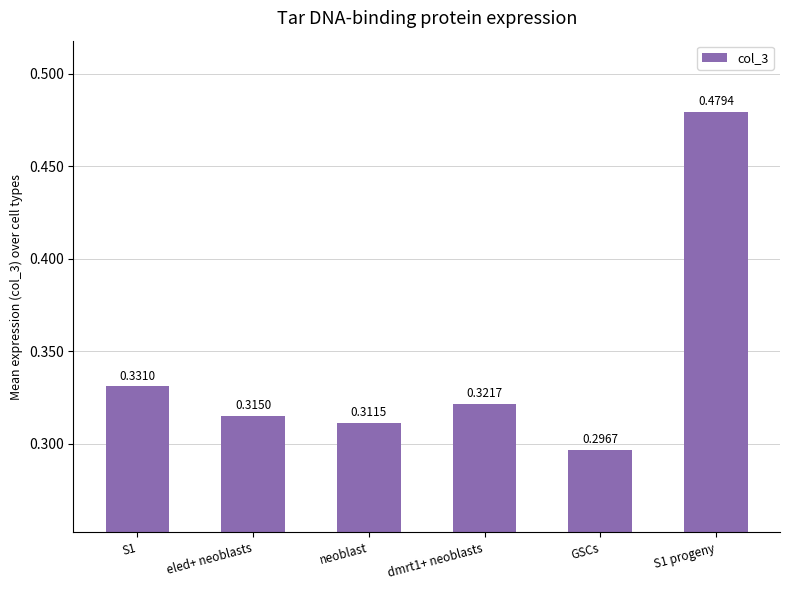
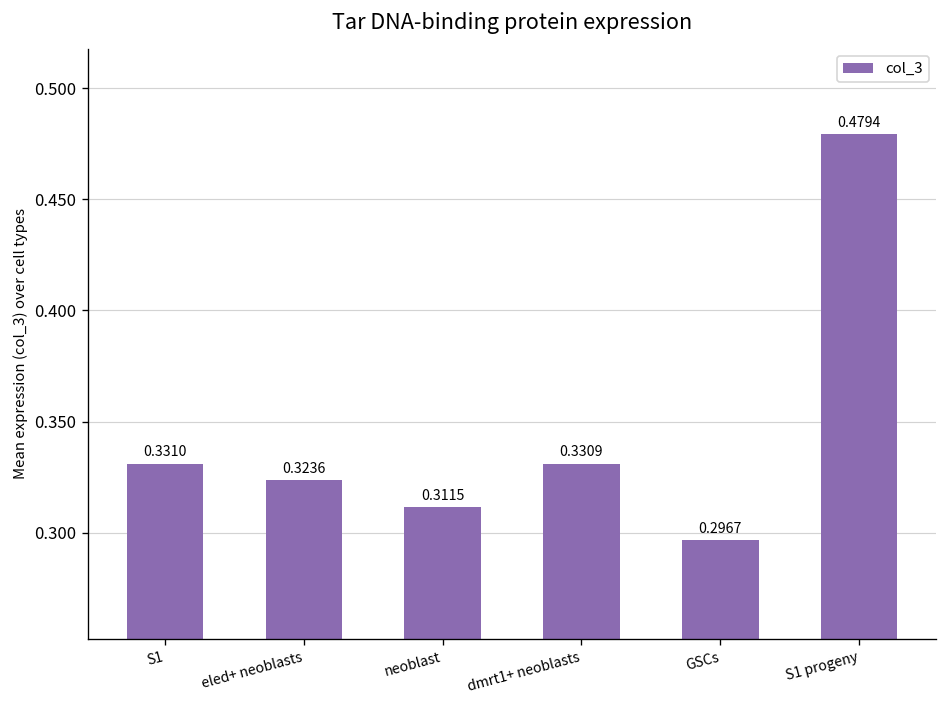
eled+ neoblasts: 0.3150 -> 0.3236
dmrt1+ neoblasts: 0.3217 -> 0.3309
